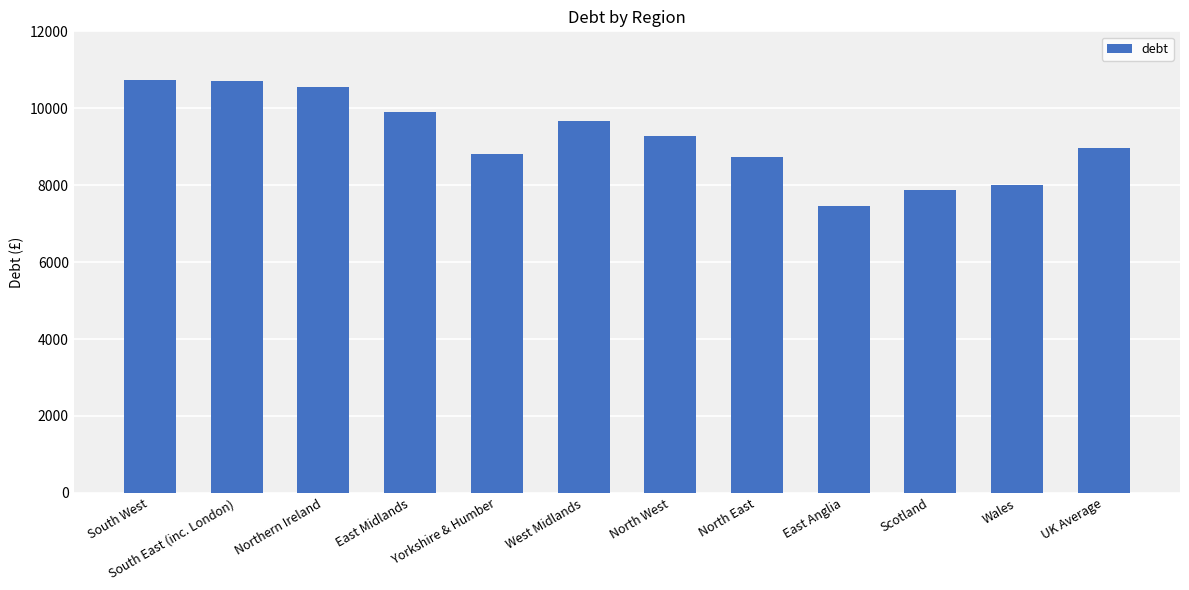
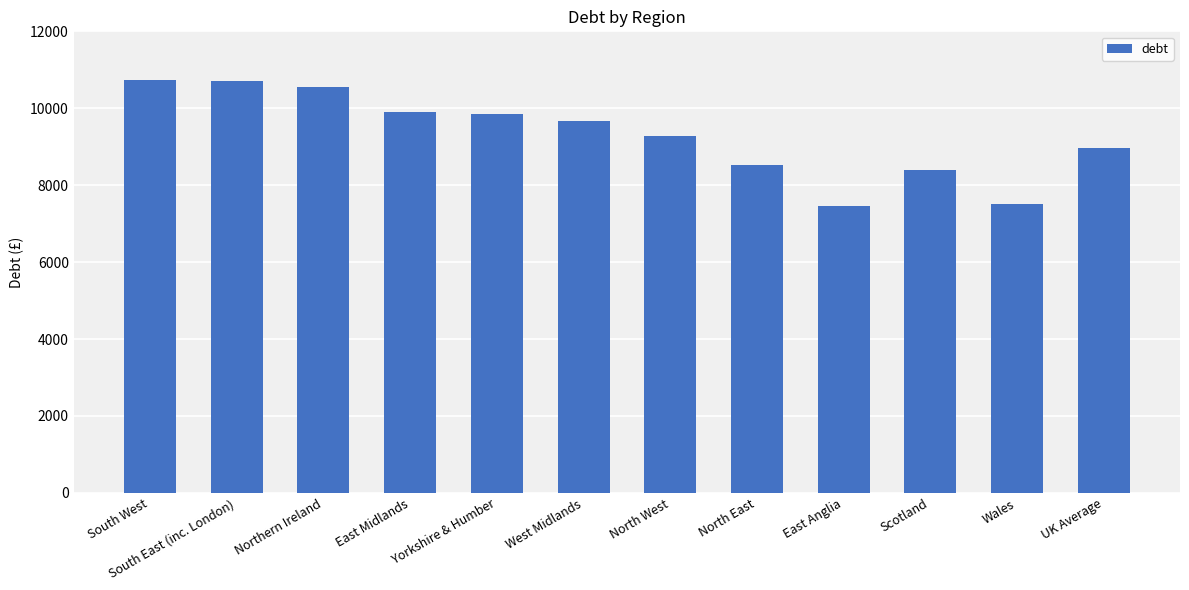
Yorkshire & Humber: 8800 -> 9900
North East: 8700 -> 8500
Scotland: 7900 -> 8400
Wales: 8000 -> 7500
